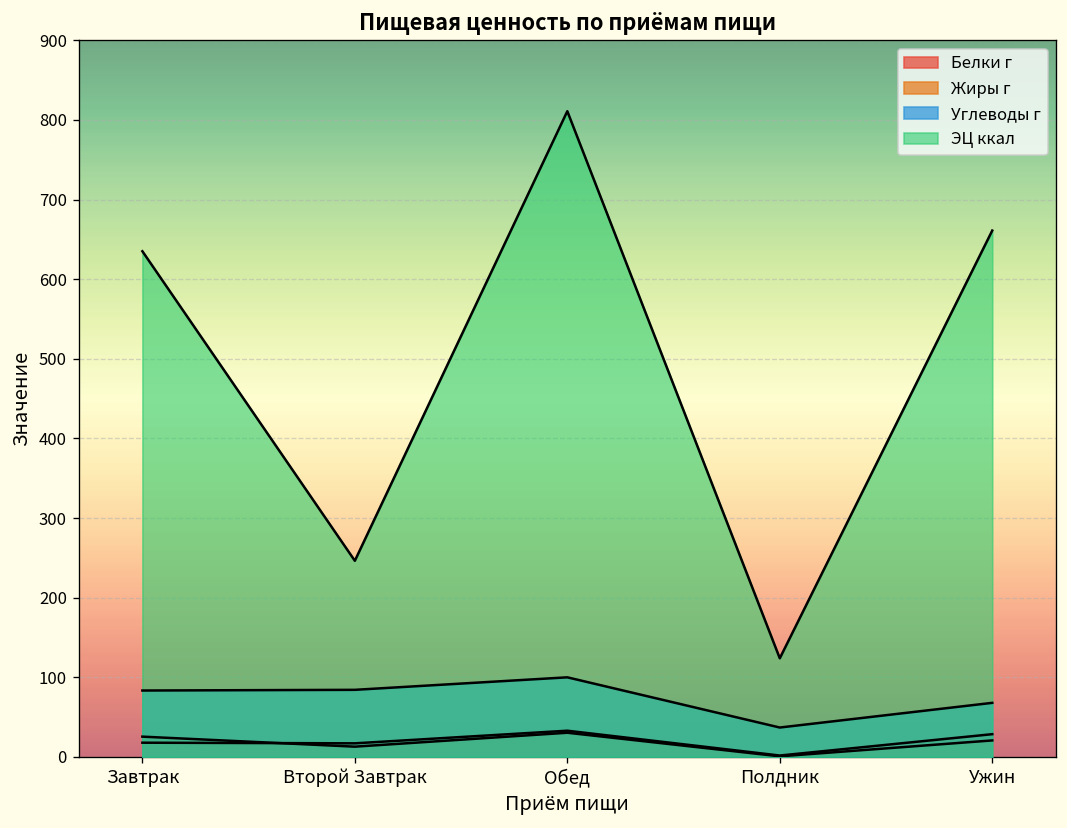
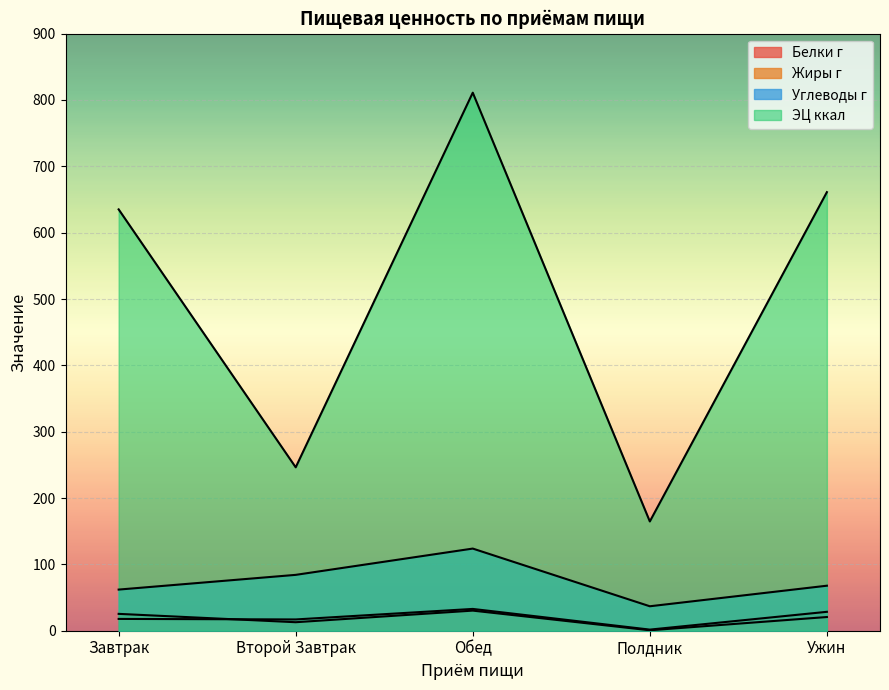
Углеводы г, Завтрак: 80 -> 60
Углеводы г, Обед: 100 -> 120
ЭЦ ккал, Полдник: 120 -> 160
